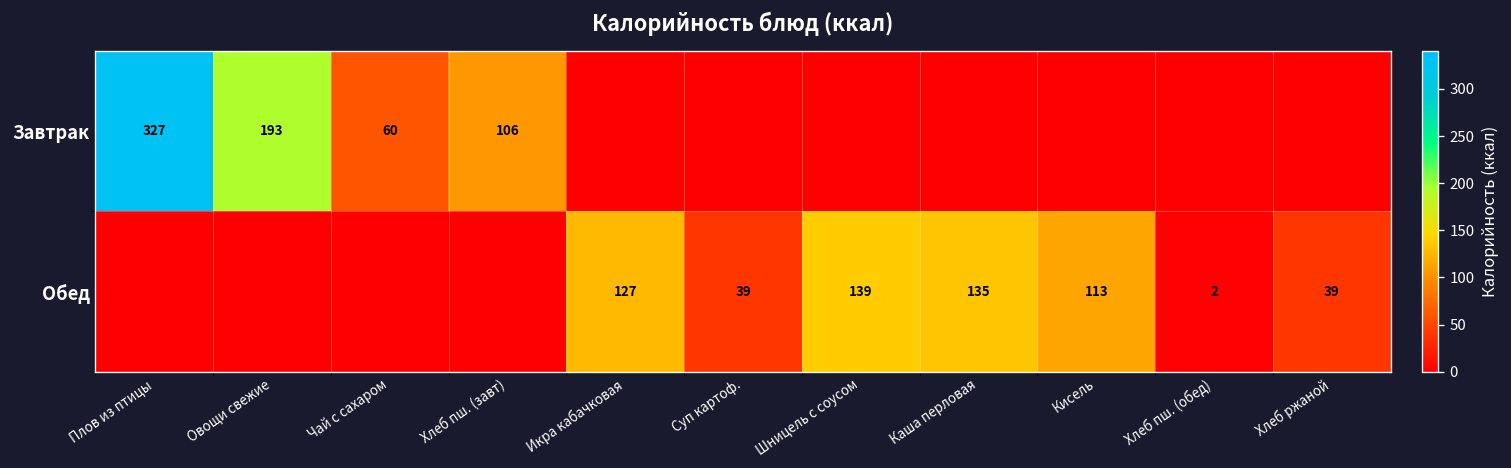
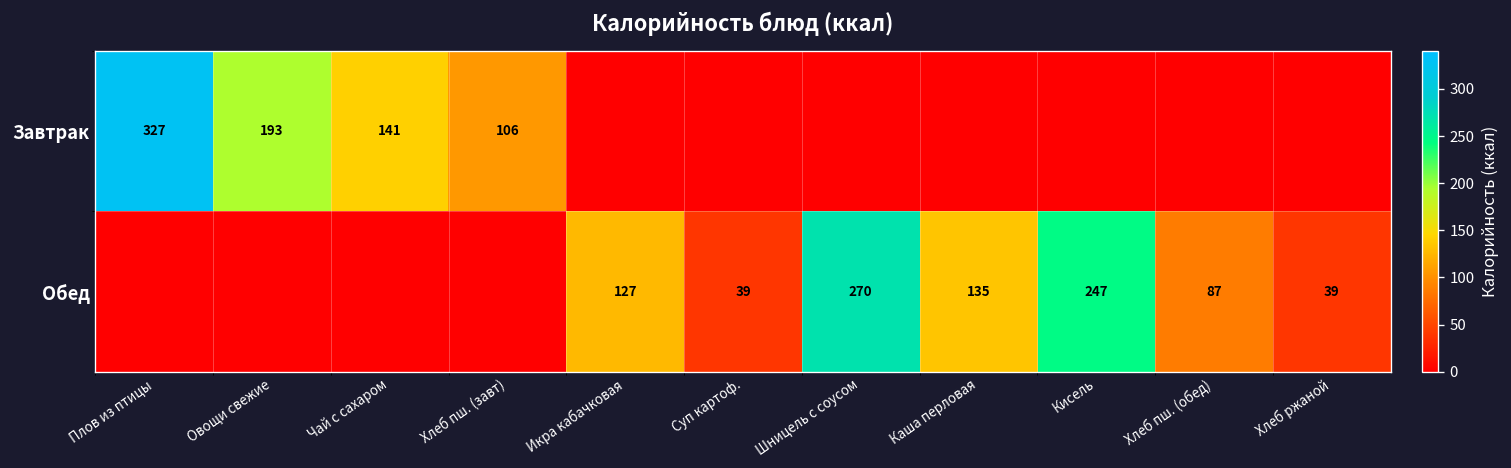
Завтрак, Чай с сахаром: 60 -> 141
Обед, Шницель с соусом: 139 -> 270
Обед, Кисель: 113 -> 247
Обед, Хлеб пш. (обед): 2 -> 87
